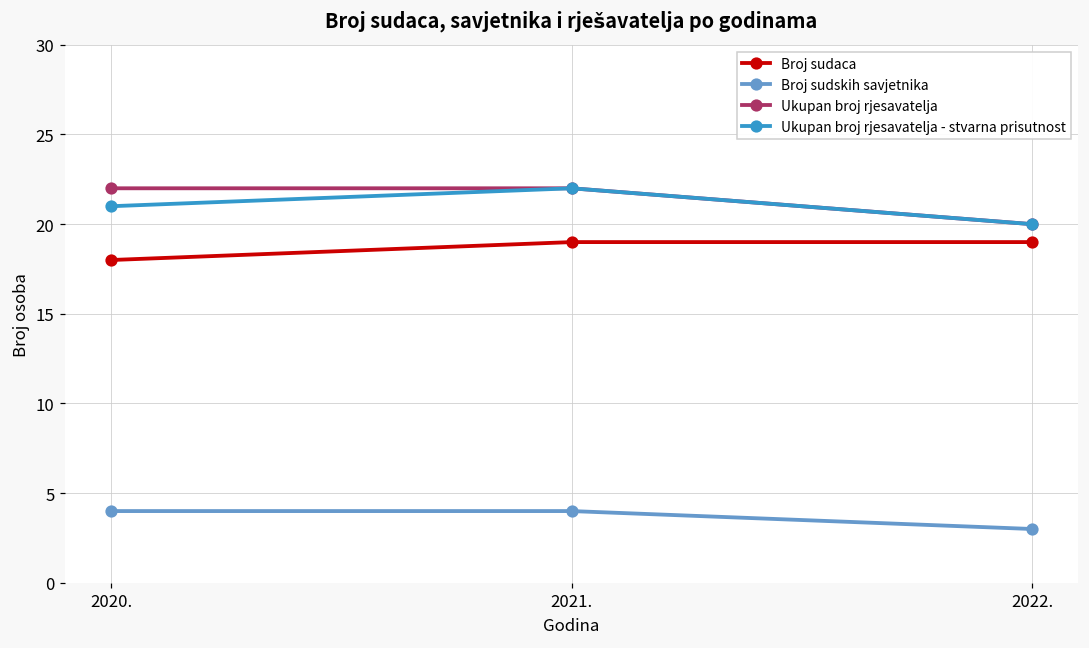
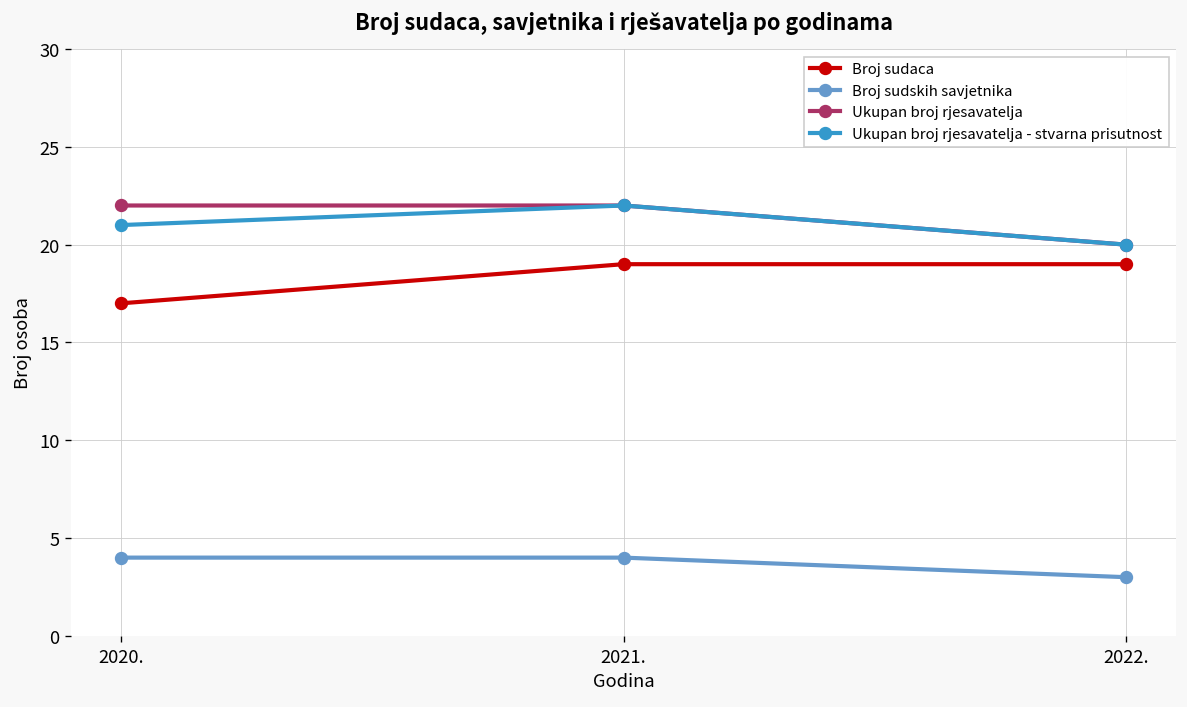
Broj sudaca, 2020.: 18 -> 17
